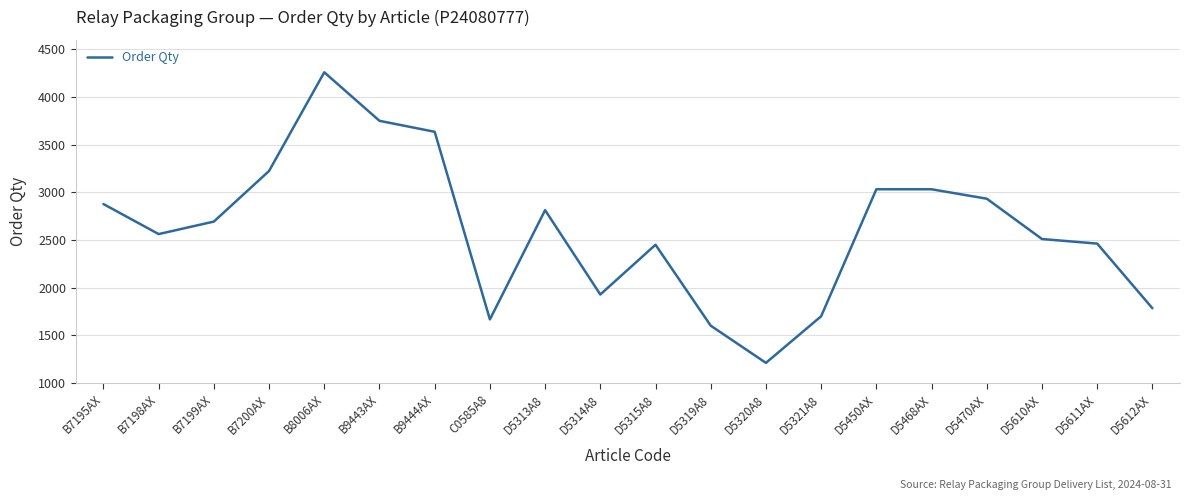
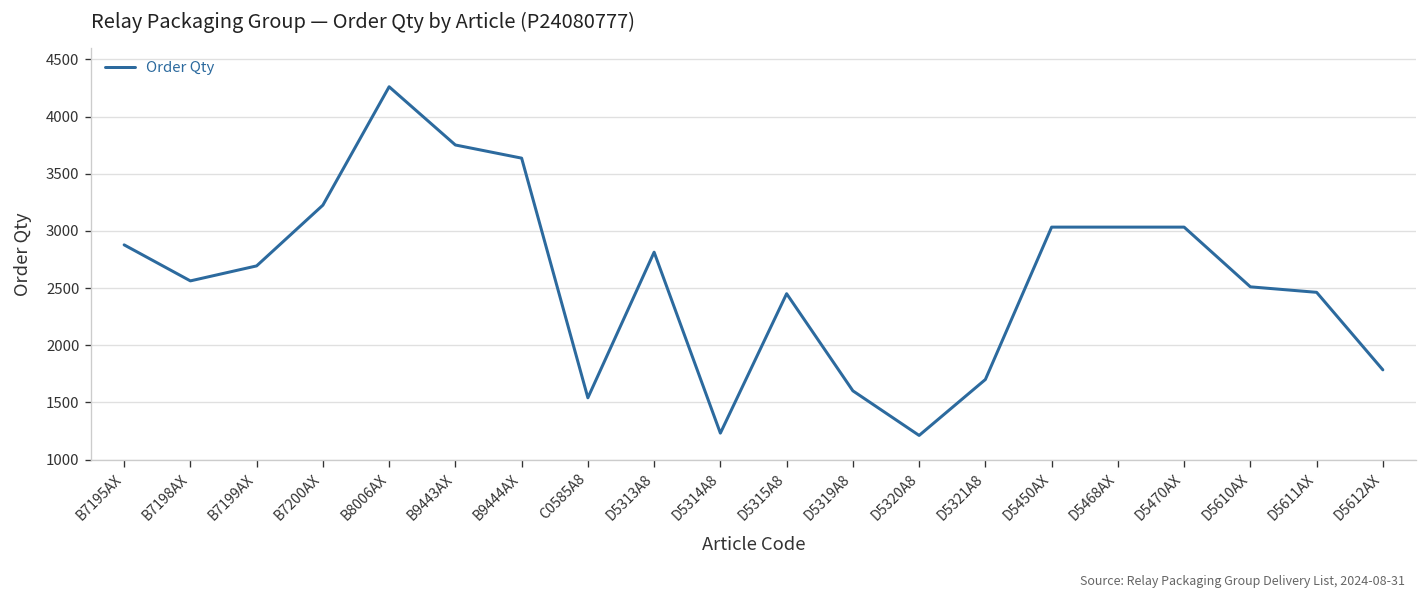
C0585A8: 1700 -> 1500
D5314A8: 1900 -> 1200
D5470AX: 2900 -> 3000
